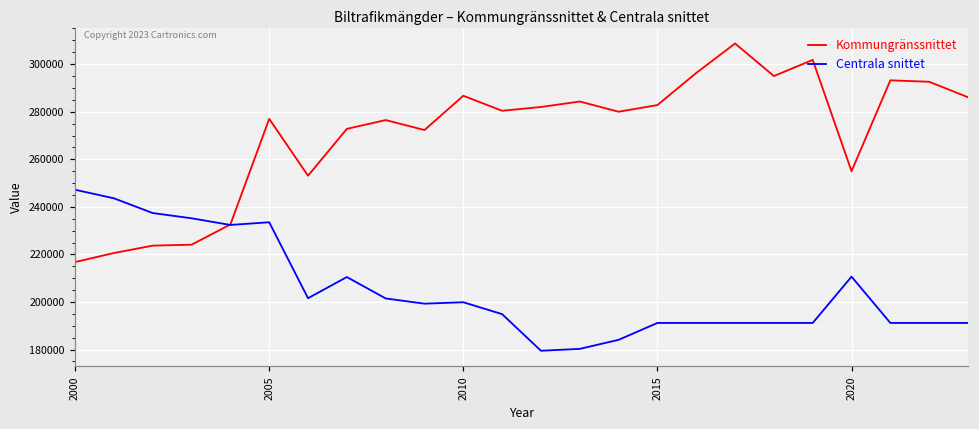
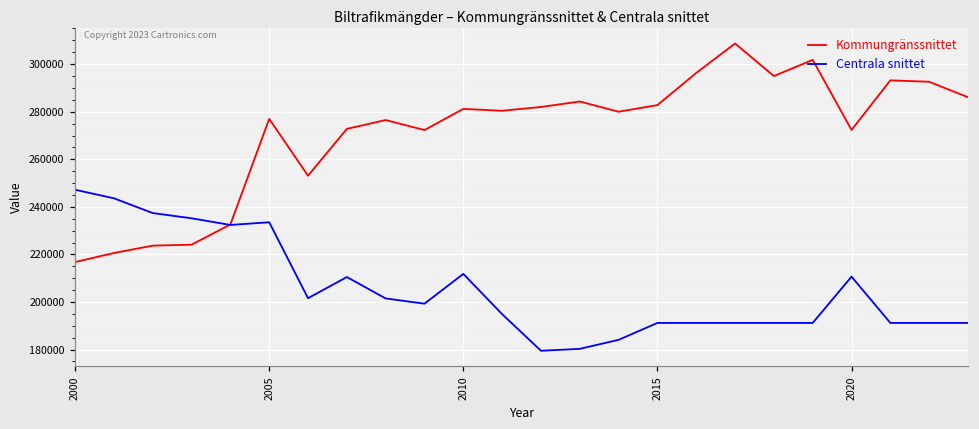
Kommungränssnittet, 2010: 287000 -> 281000
Centrala snittet, 2010: 200000 -> 212000
Kommungränssnittet, 2020: 255000 -> 272000
